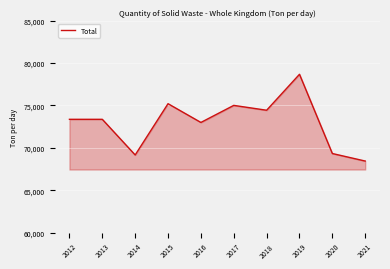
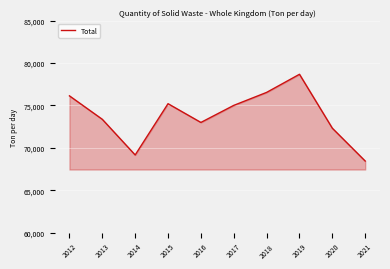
2012: 73,000 -> 76,000
2018: 74,000 -> 77,000
2020: 69,000 -> 72,000
